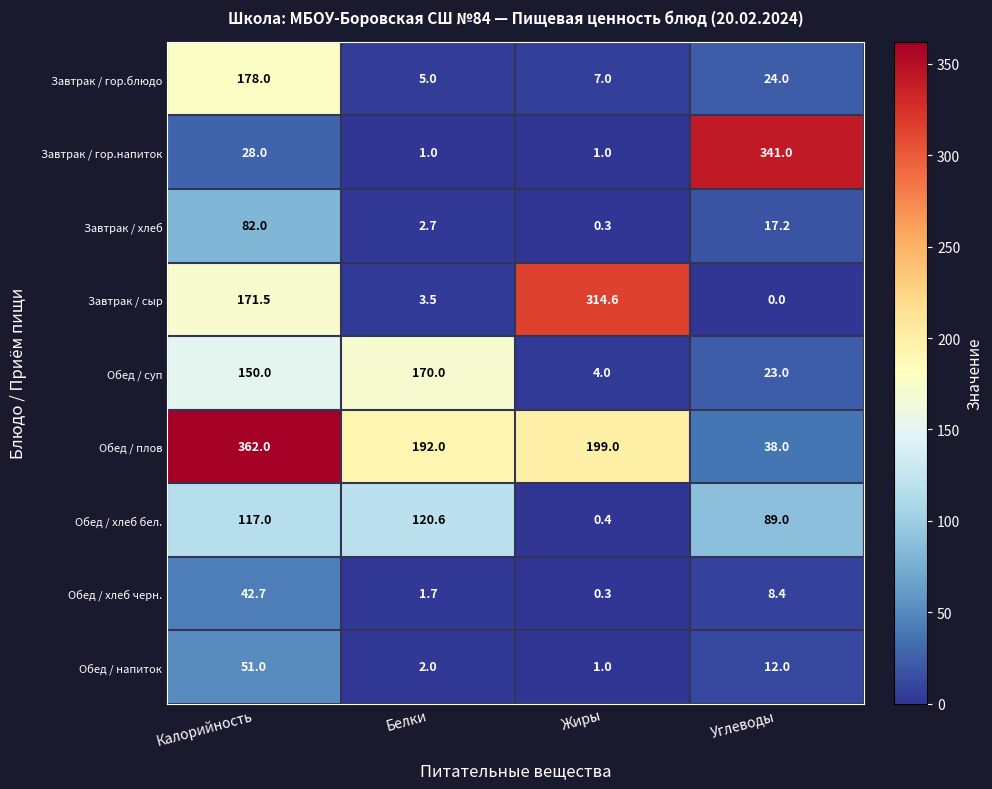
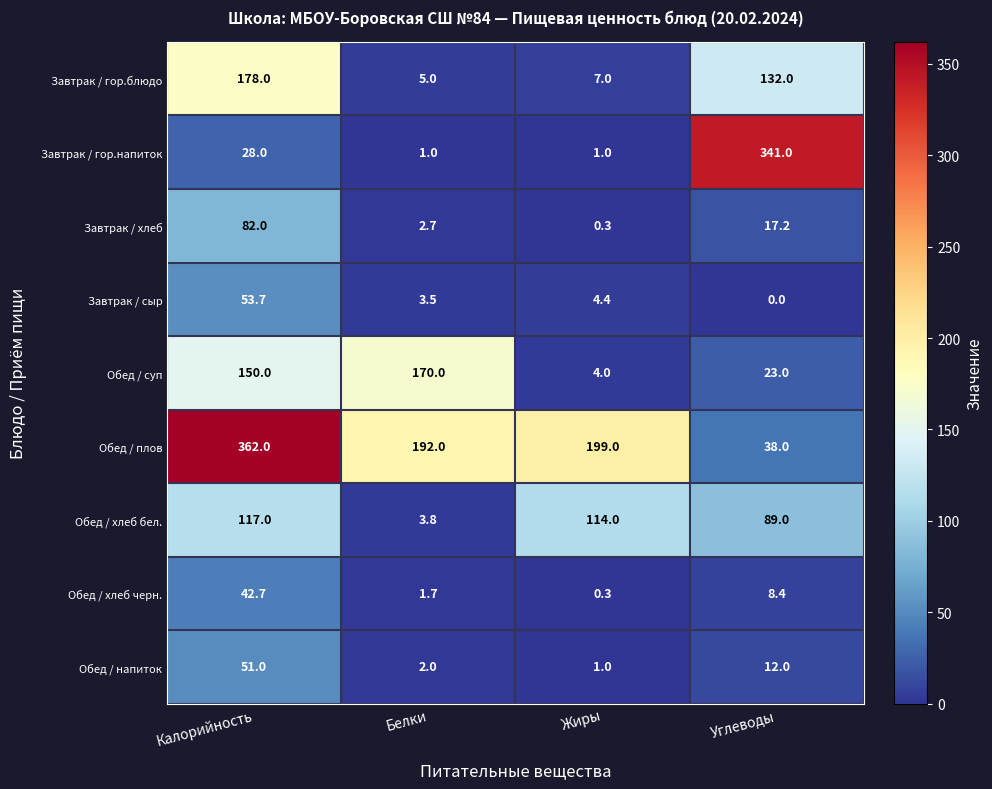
Завтрак / гор.блюдо, Углеводы: 24.0 -> 132.0
Завтрак / сыр, Калорийность: 171.5 -> 53.7
Завтрак / сыр, Жиры: 314.6 -> 4.4
Обед / хлеб бел., Белки: 120.6 -> 3.8
Обед / хлеб бел., Жиры: 0.4 -> 114.0
